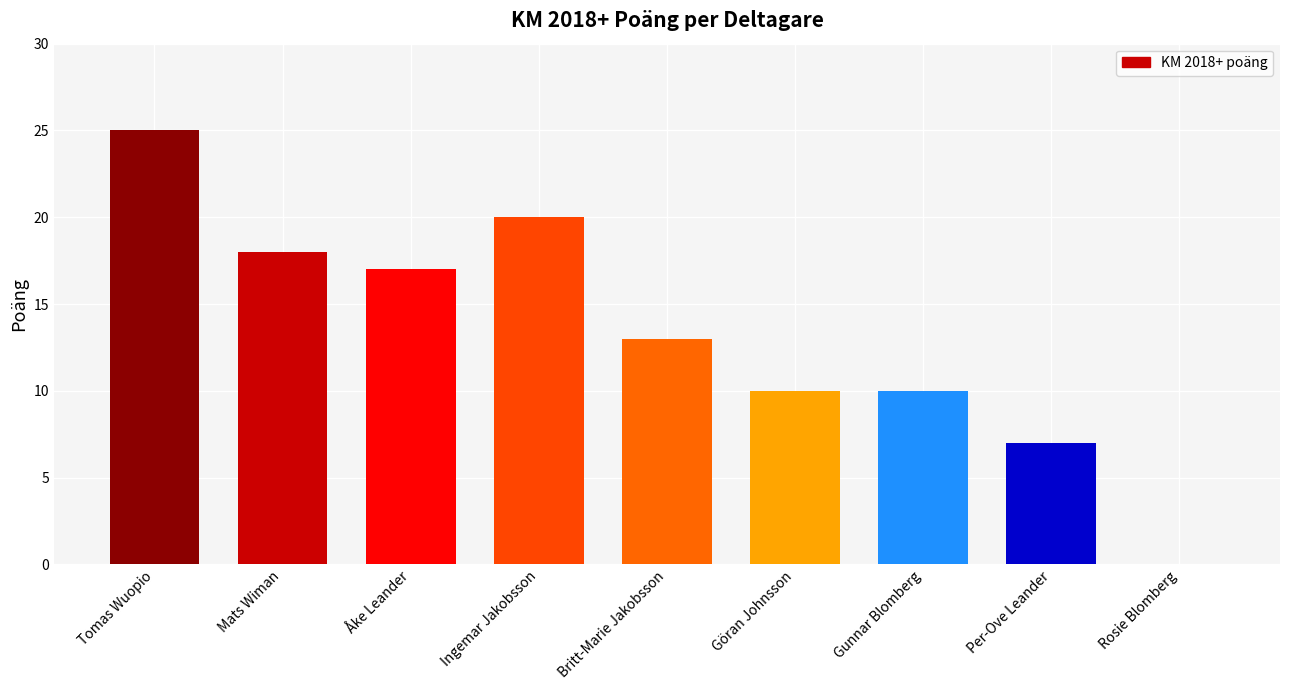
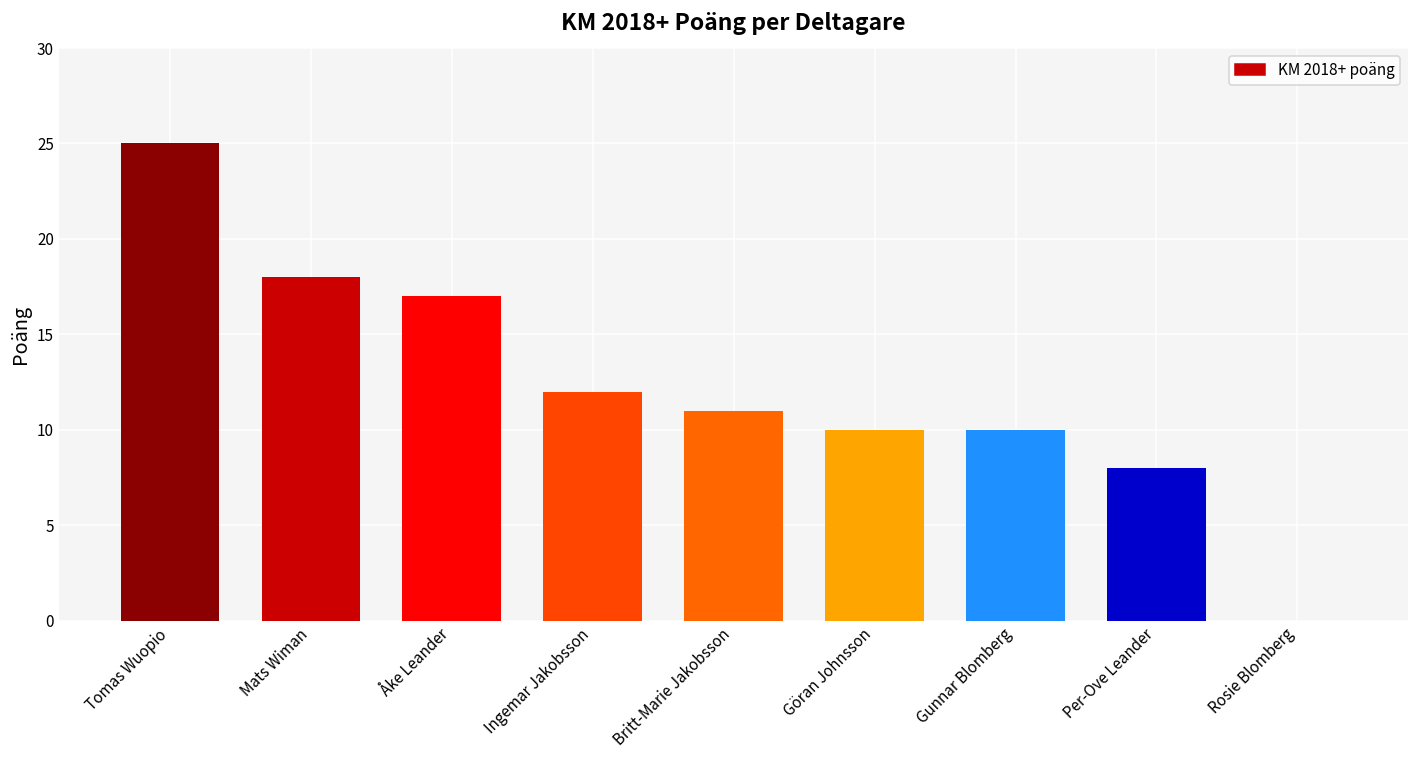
Ingemar Jakobsson: 20 -> 12
Britt-Marie Jakobsson: 13 -> 11
Per-Ove Leander: 7 -> 8
